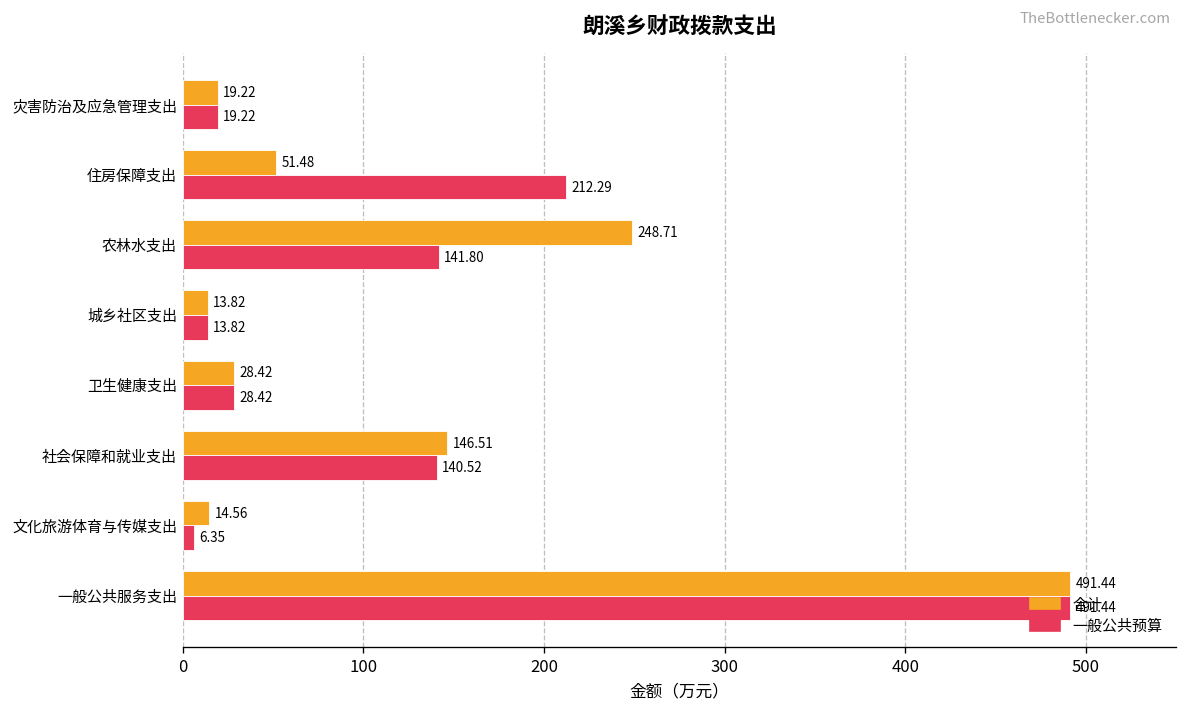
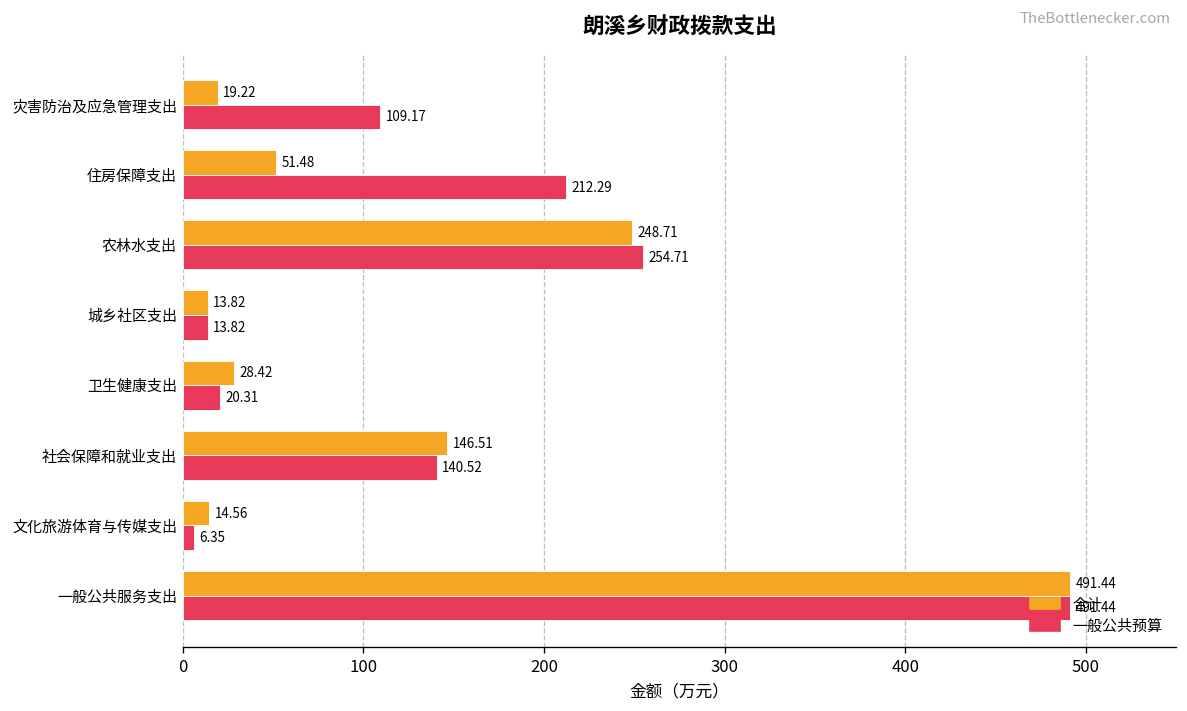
一般公共预算, 灾害防治及应急管理支出: 19.22 -> 109.17
一般公共预算, 农林水支出: 141.80 -> 254.71
一般公共预算, 卫生健康支出: 28.42 -> 20.31
